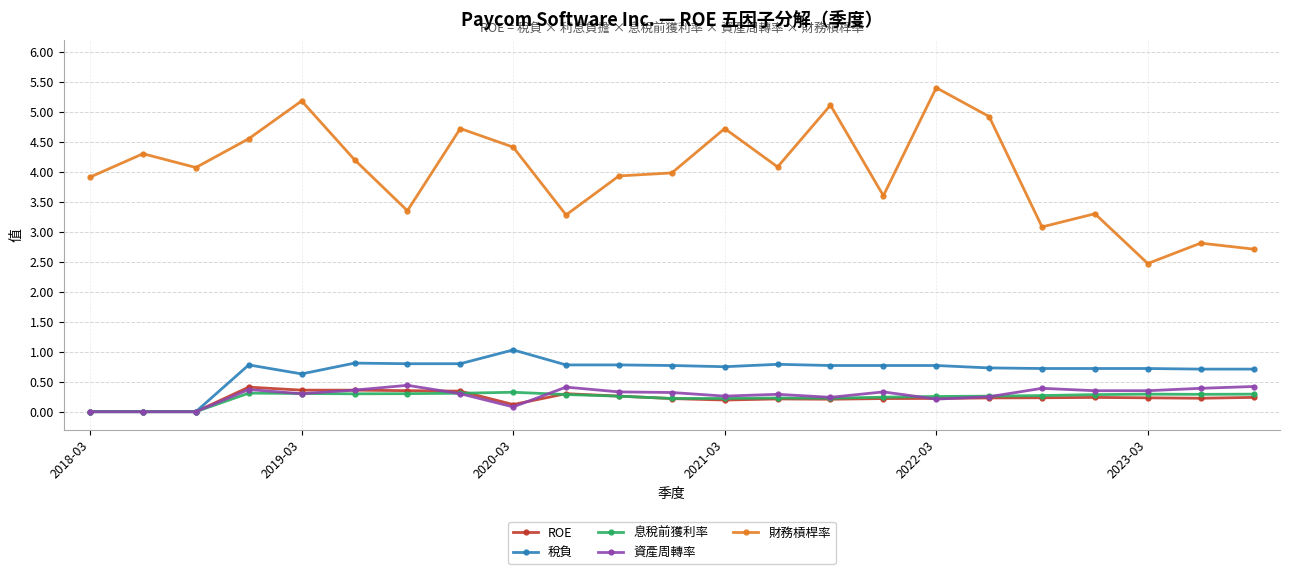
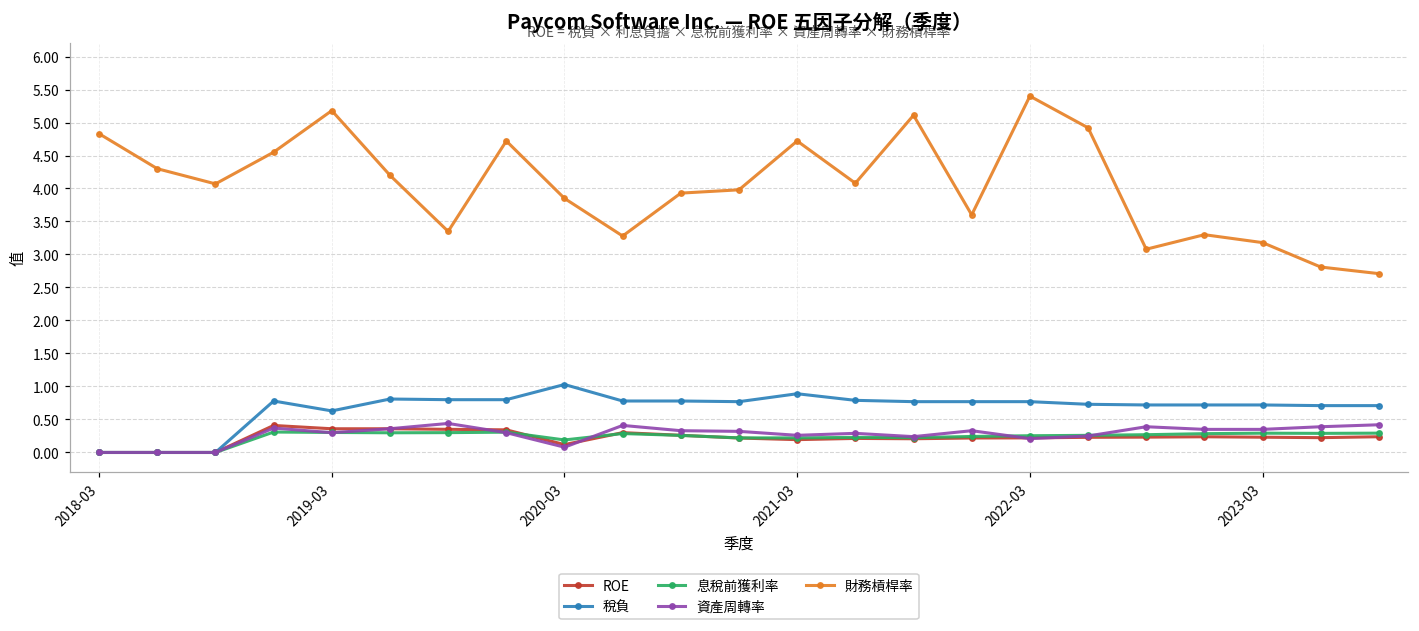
財務槓桿率, 2018-03: 3.9 -> 4.8
息稅前獲利率, 2020-03: 0.3 -> 0.2
財務槓桿率, 2020-03: 4.4 -> 3.9
稅負, 2021-03: 0.8 -> 0.9
財務槓桿率, 2023-03: 2.5 -> 3.2
